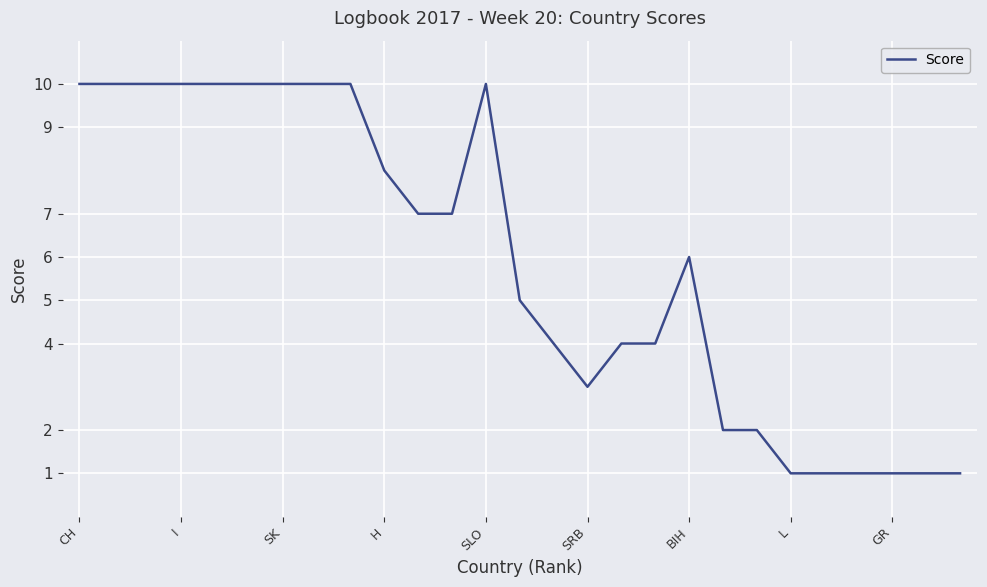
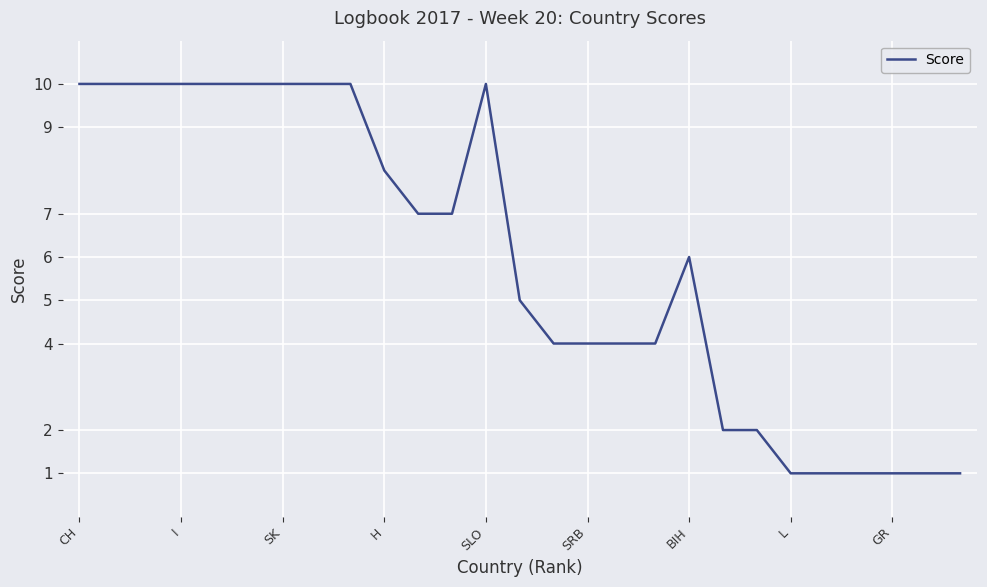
SRB: 3 -> 4
